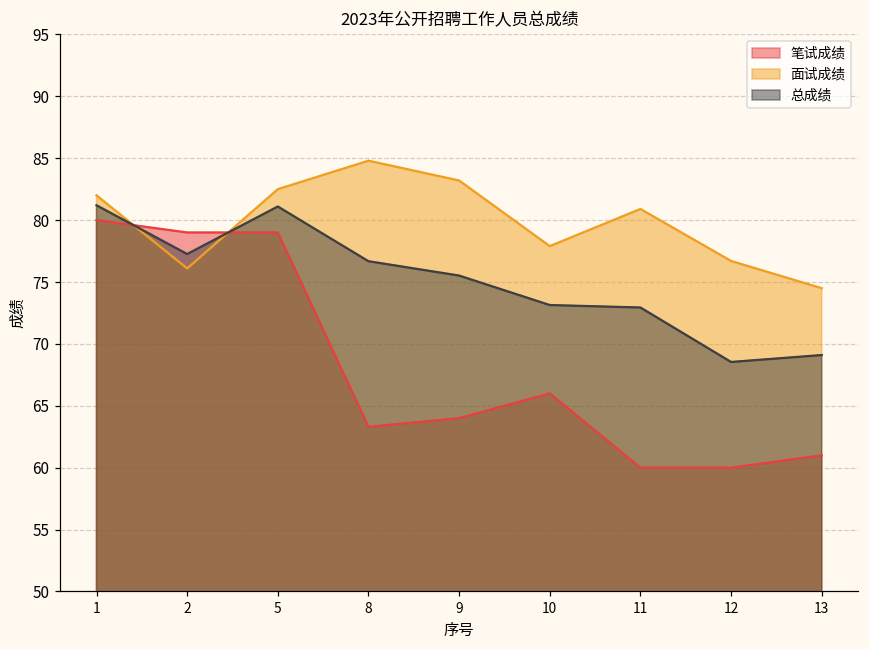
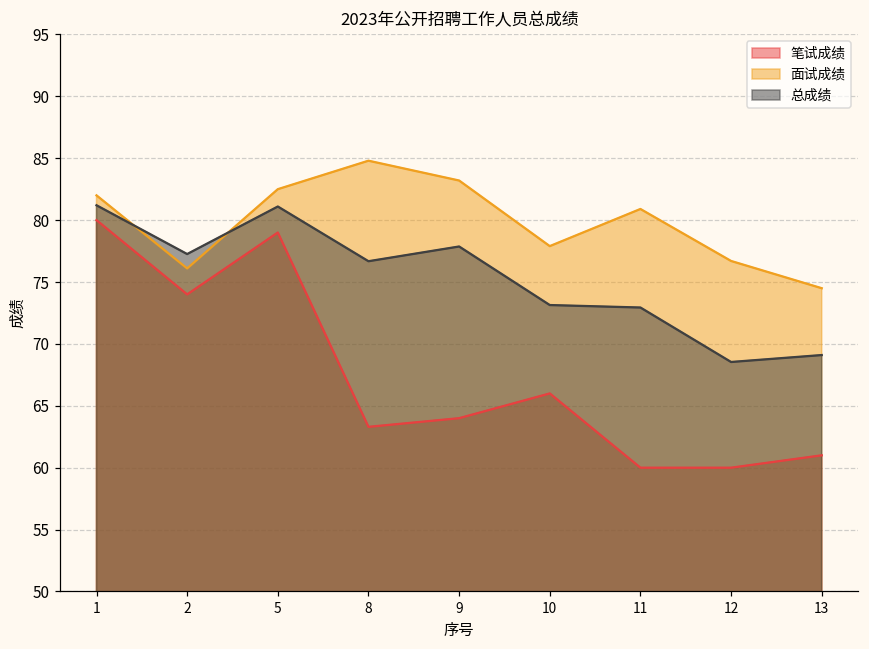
笔试成绩, 2: 79 -> 74
总成绩, 9: 75.5 -> 77.9
